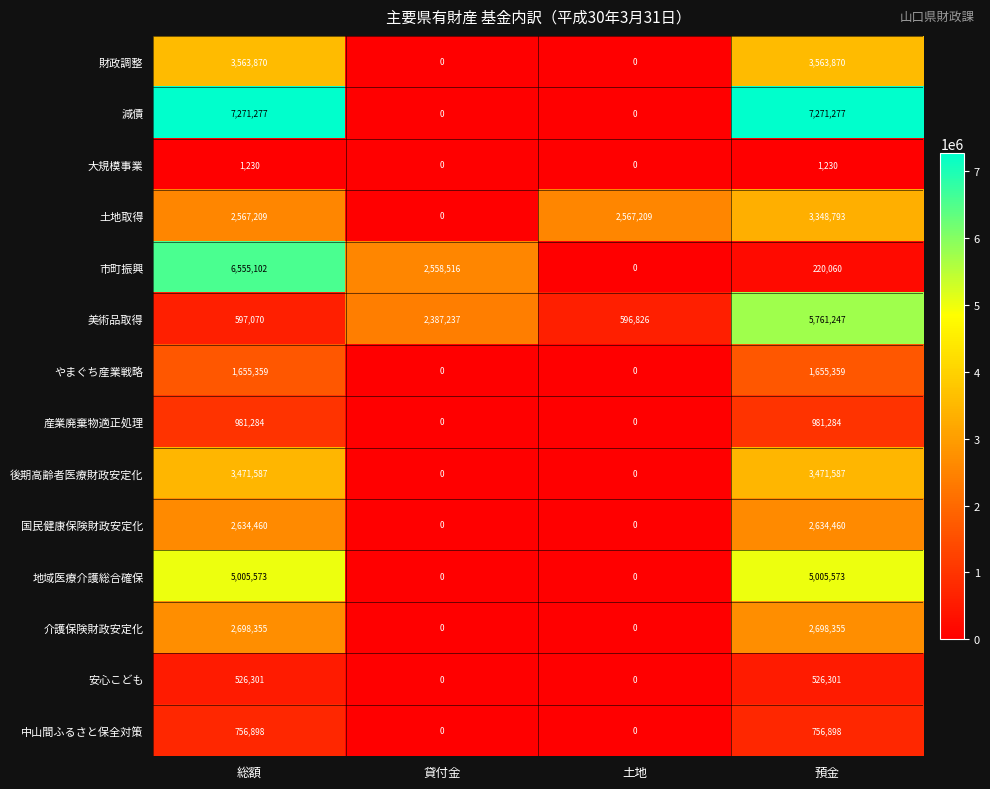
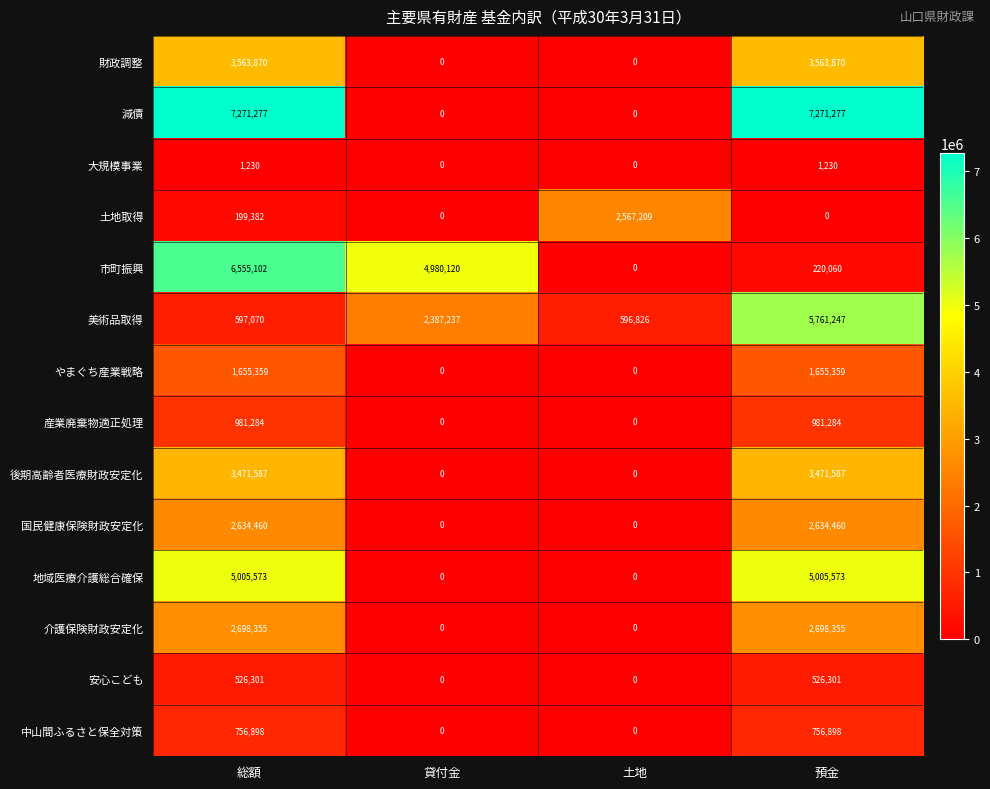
土地取得, 総額: 2,567,209 -> 199,382
土地取得, 預金: 3,348,793 -> 0
市町振興, 貸付金: 2,558,516 -> 4,980,120
